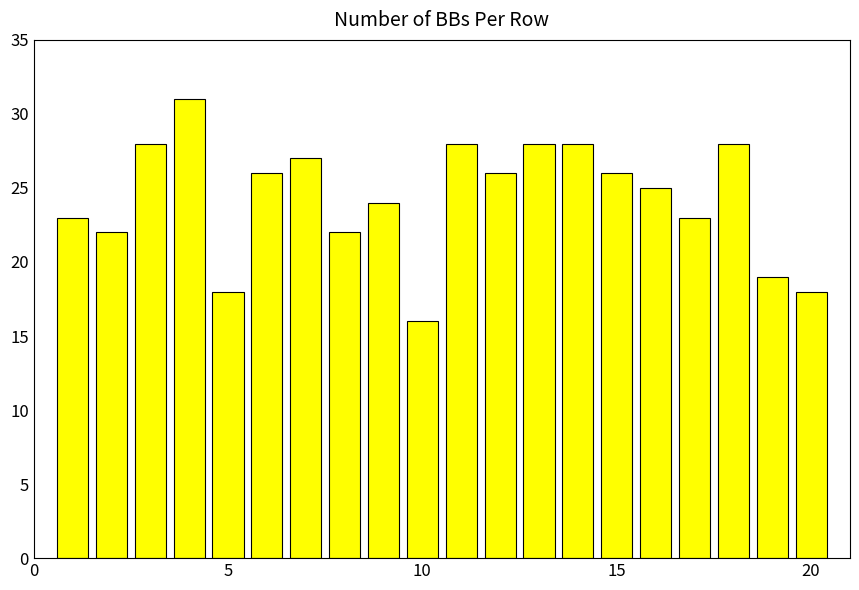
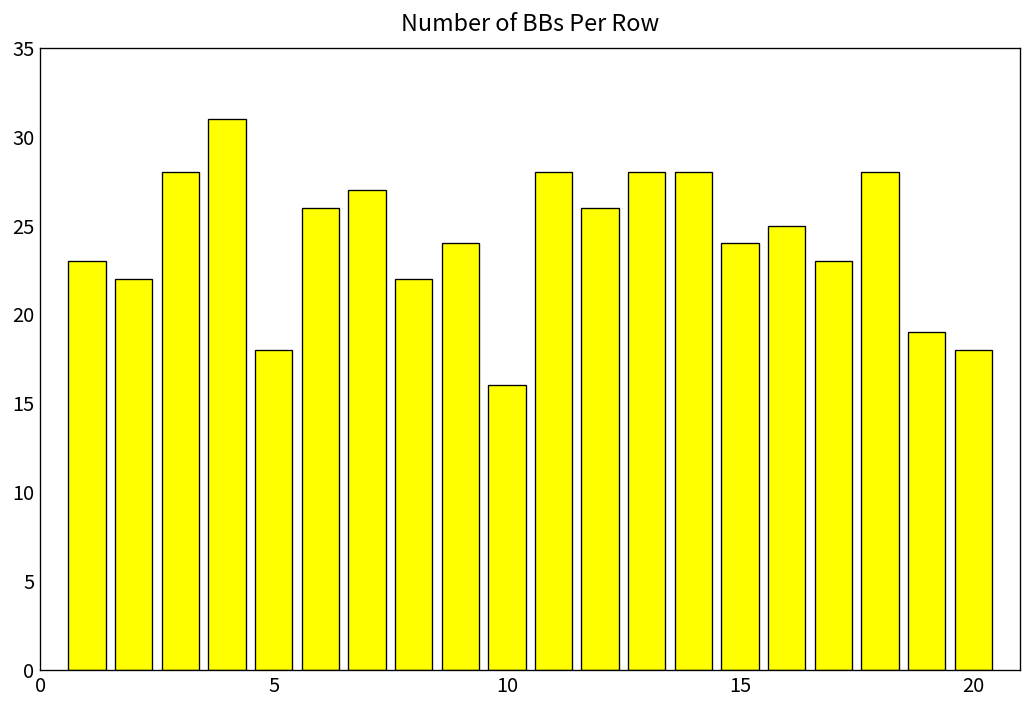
15: 26 -> 24
